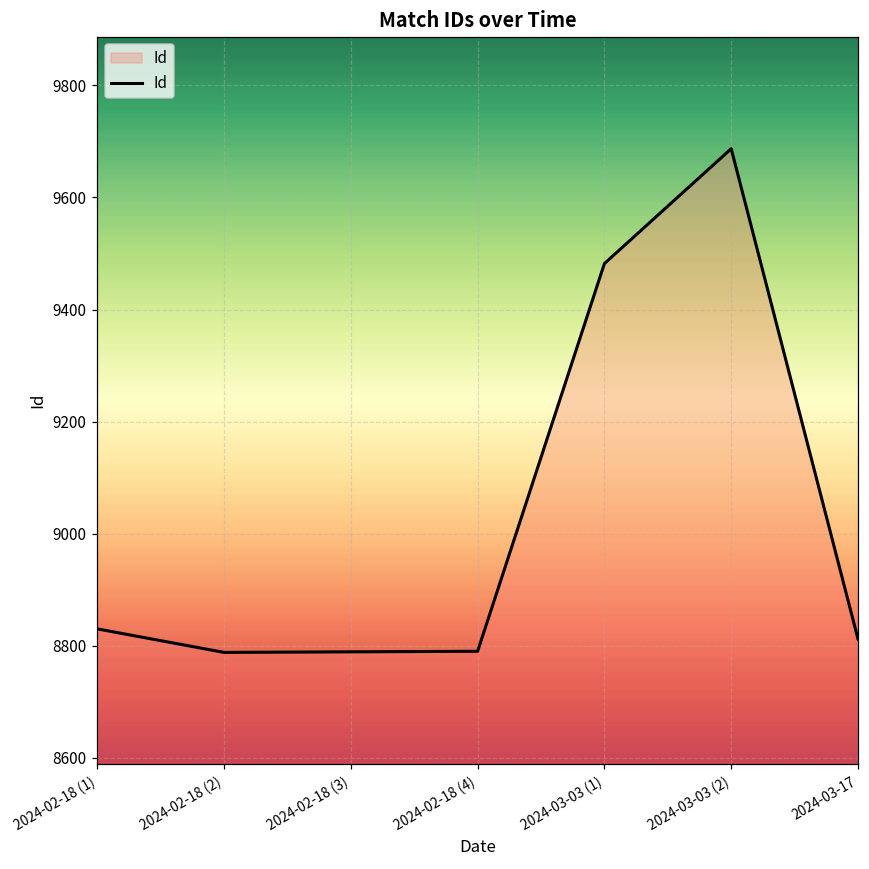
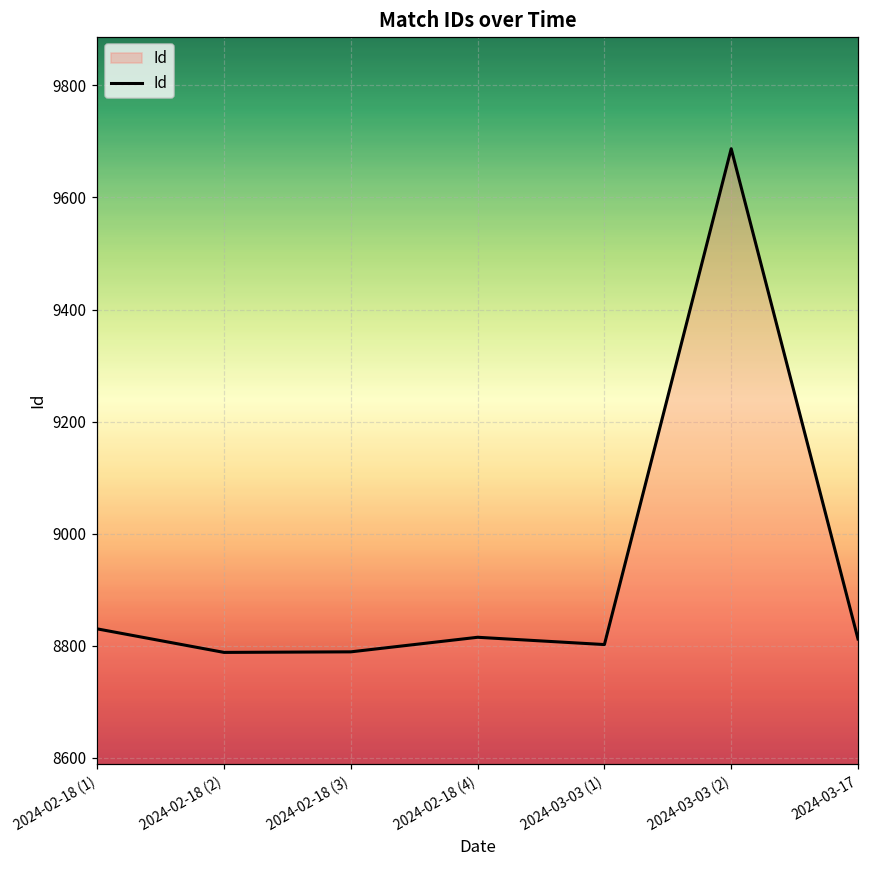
2024-02-18 (4): 8790 -> 8820
2024-03-03 (1): 9480 -> 8800
